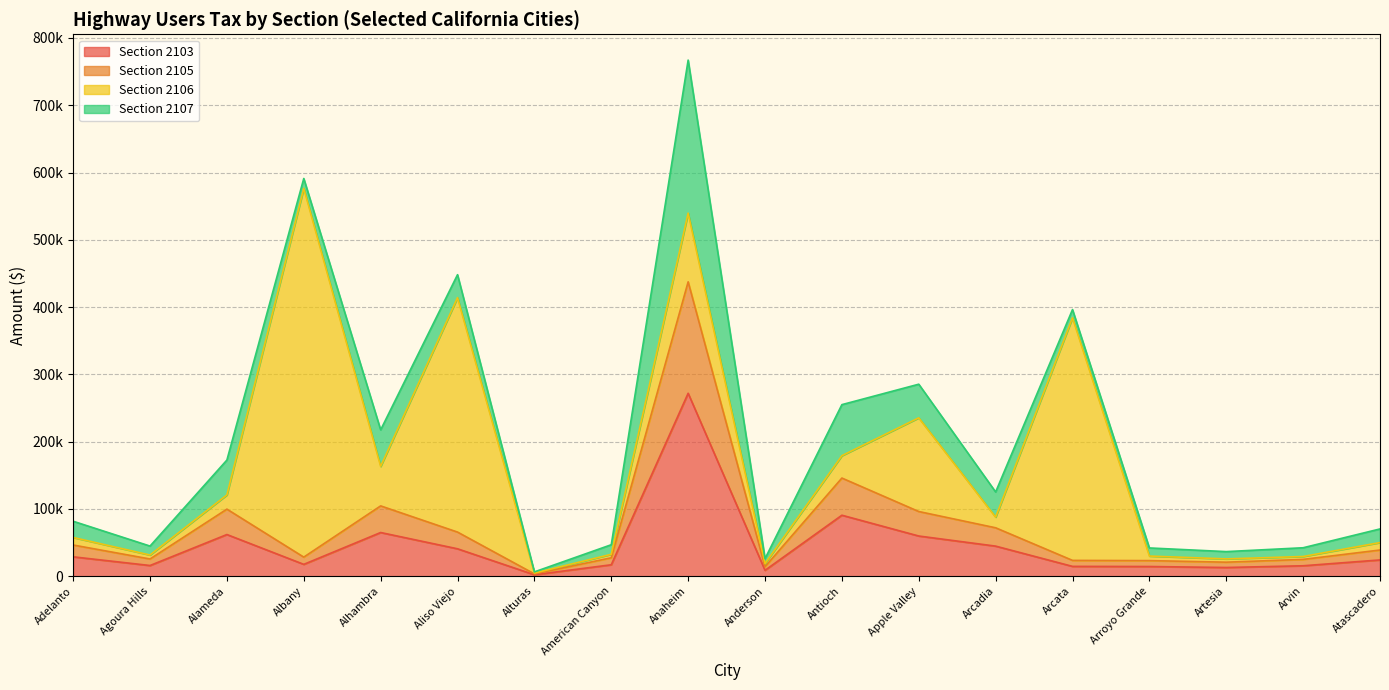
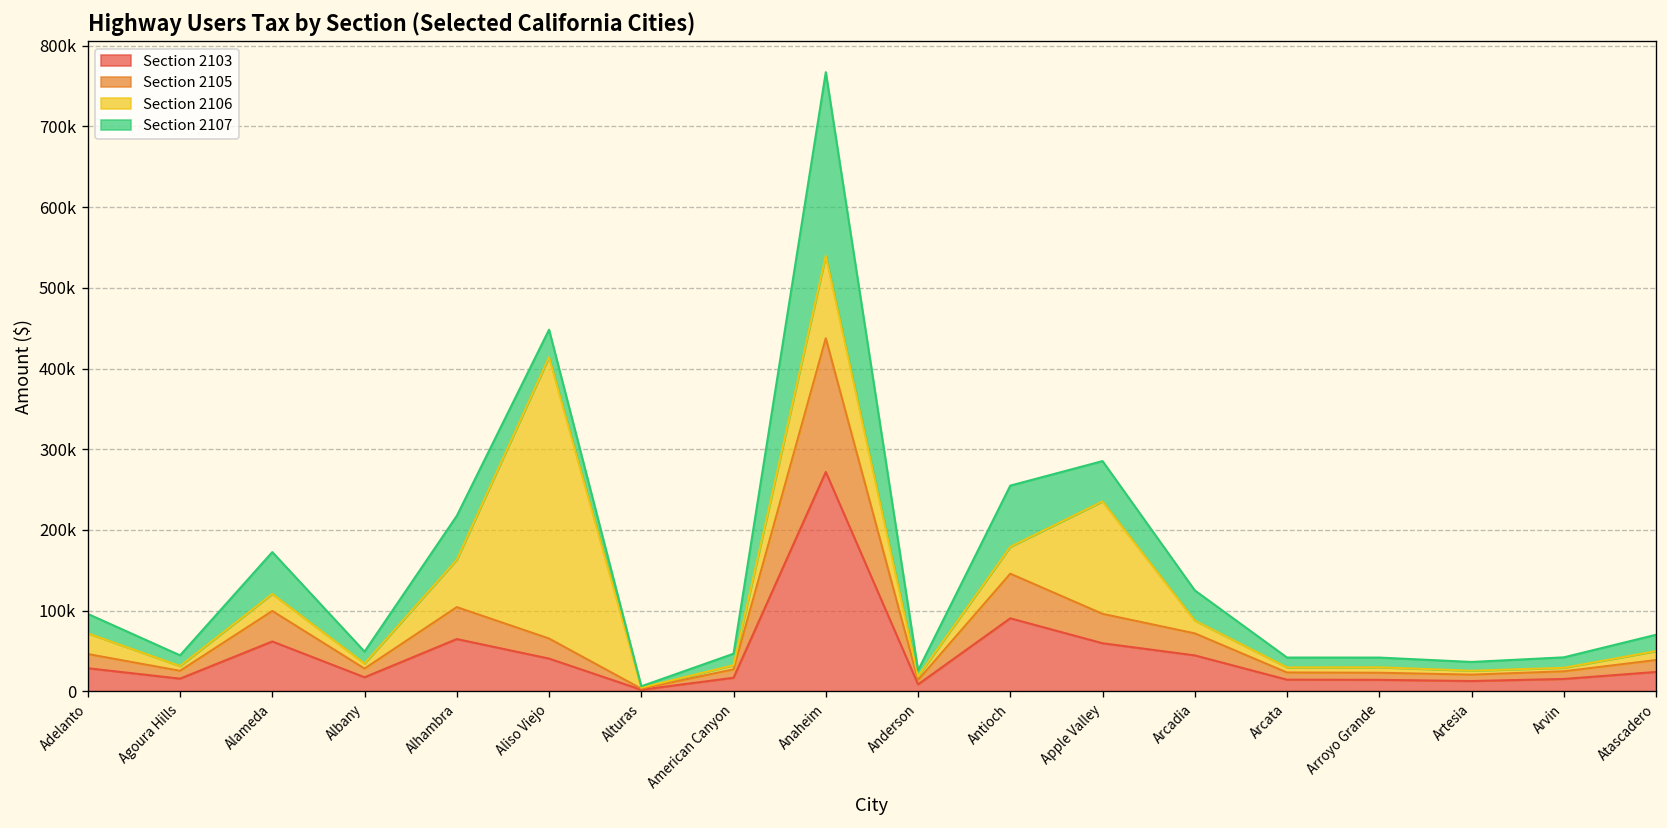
Section 2106, Adelanto: 10000 -> 30000
Section 2106, Albany: 550000 -> 10000
Section 2106, Arcata: 360000 -> 10000
